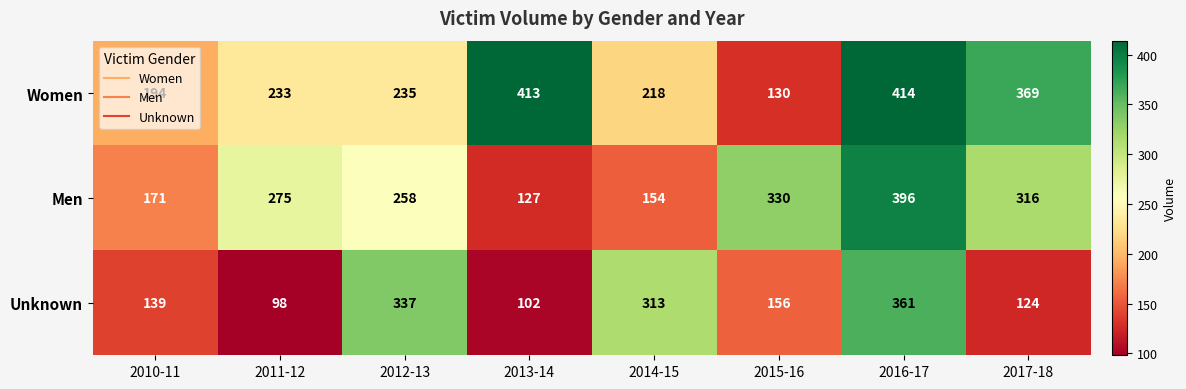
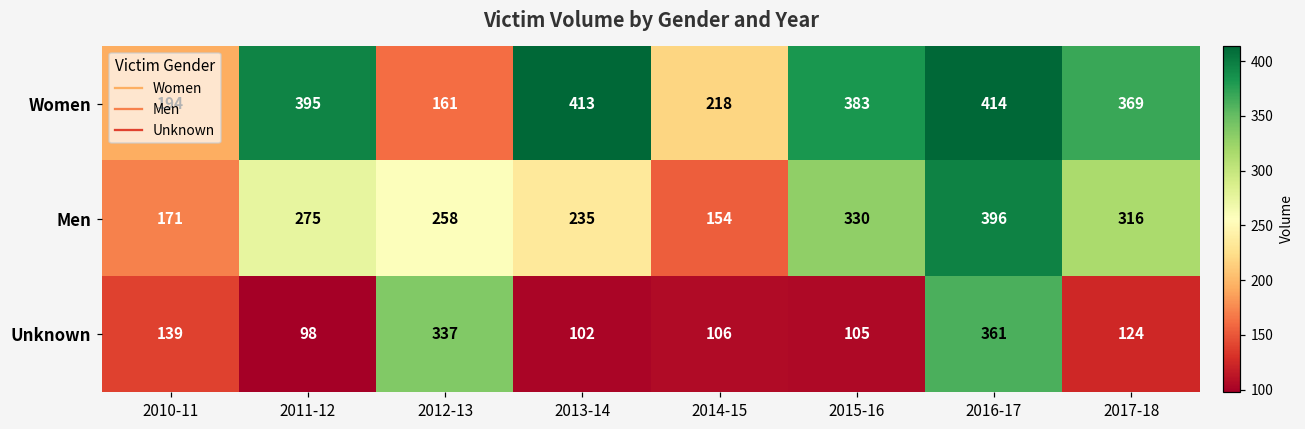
Women, 2011-12: 233 -> 395
Women, 2012-13: 235 -> 161
Women, 2015-16: 130 -> 383
Men, 2013-14: 127 -> 235
Unknown, 2014-15: 313 -> 106
Unknown, 2015-16: 156 -> 105
